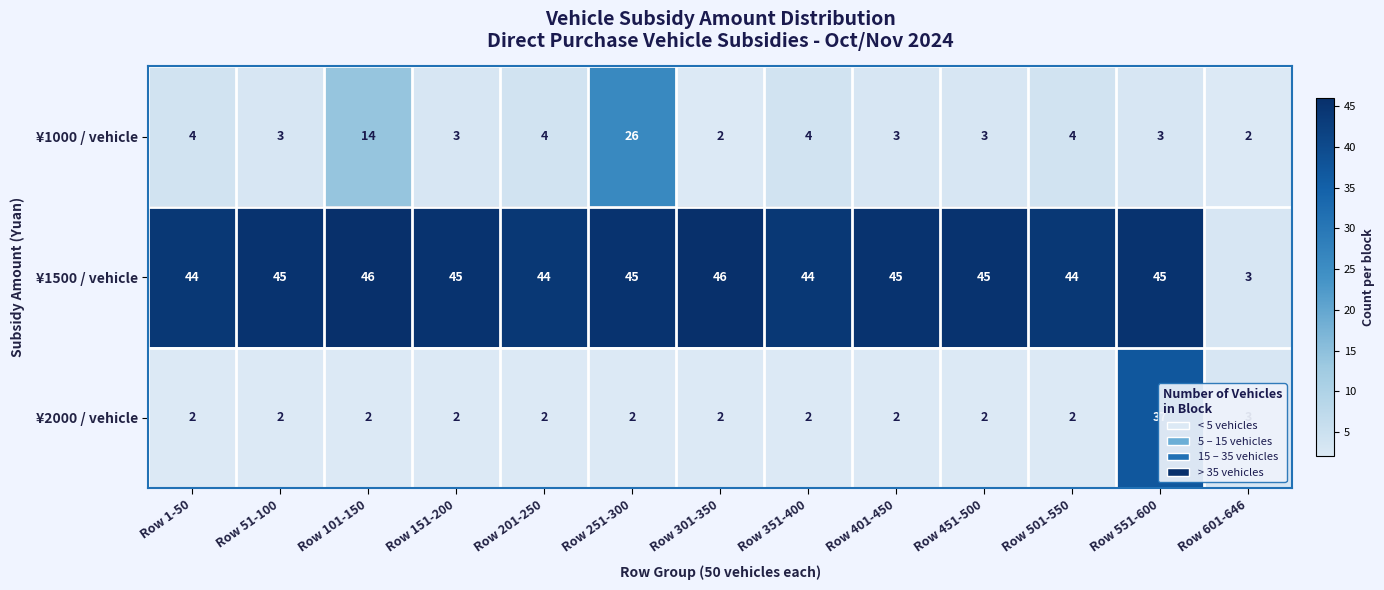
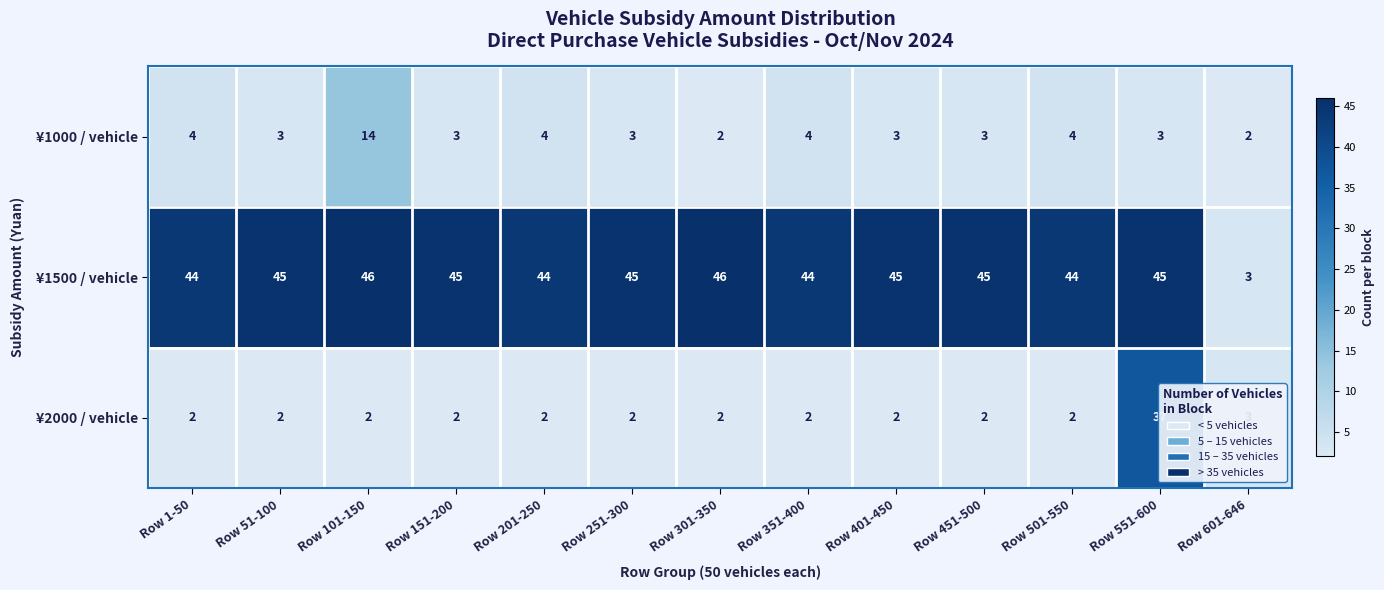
¥1000 / vehicle, Row 251-300: 26 -> 3
